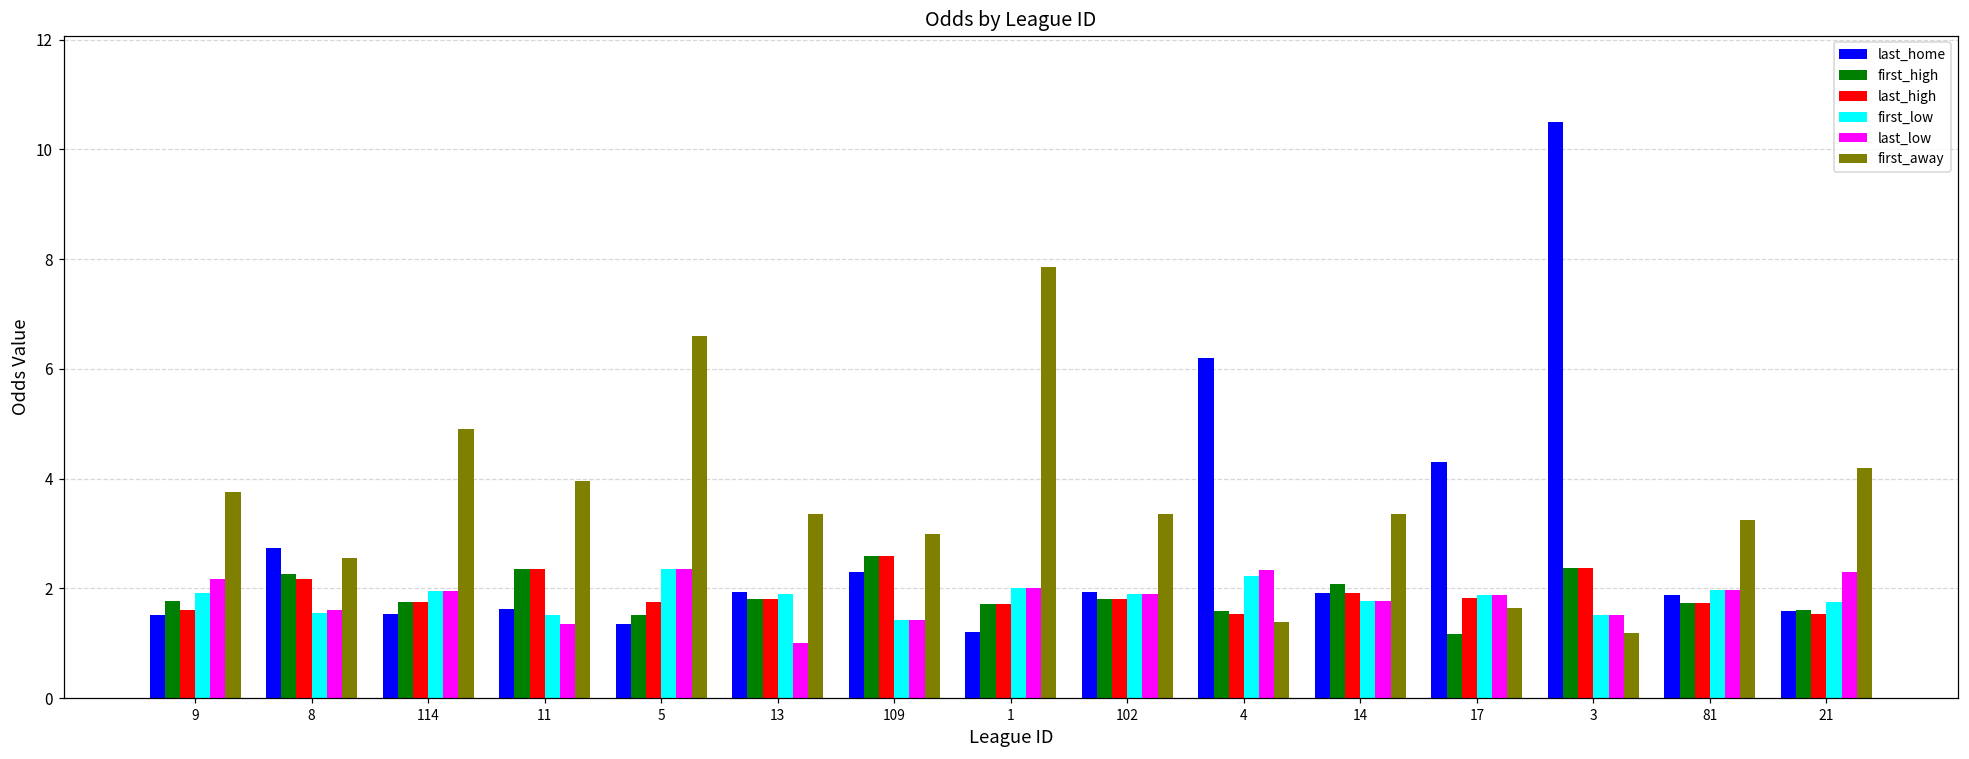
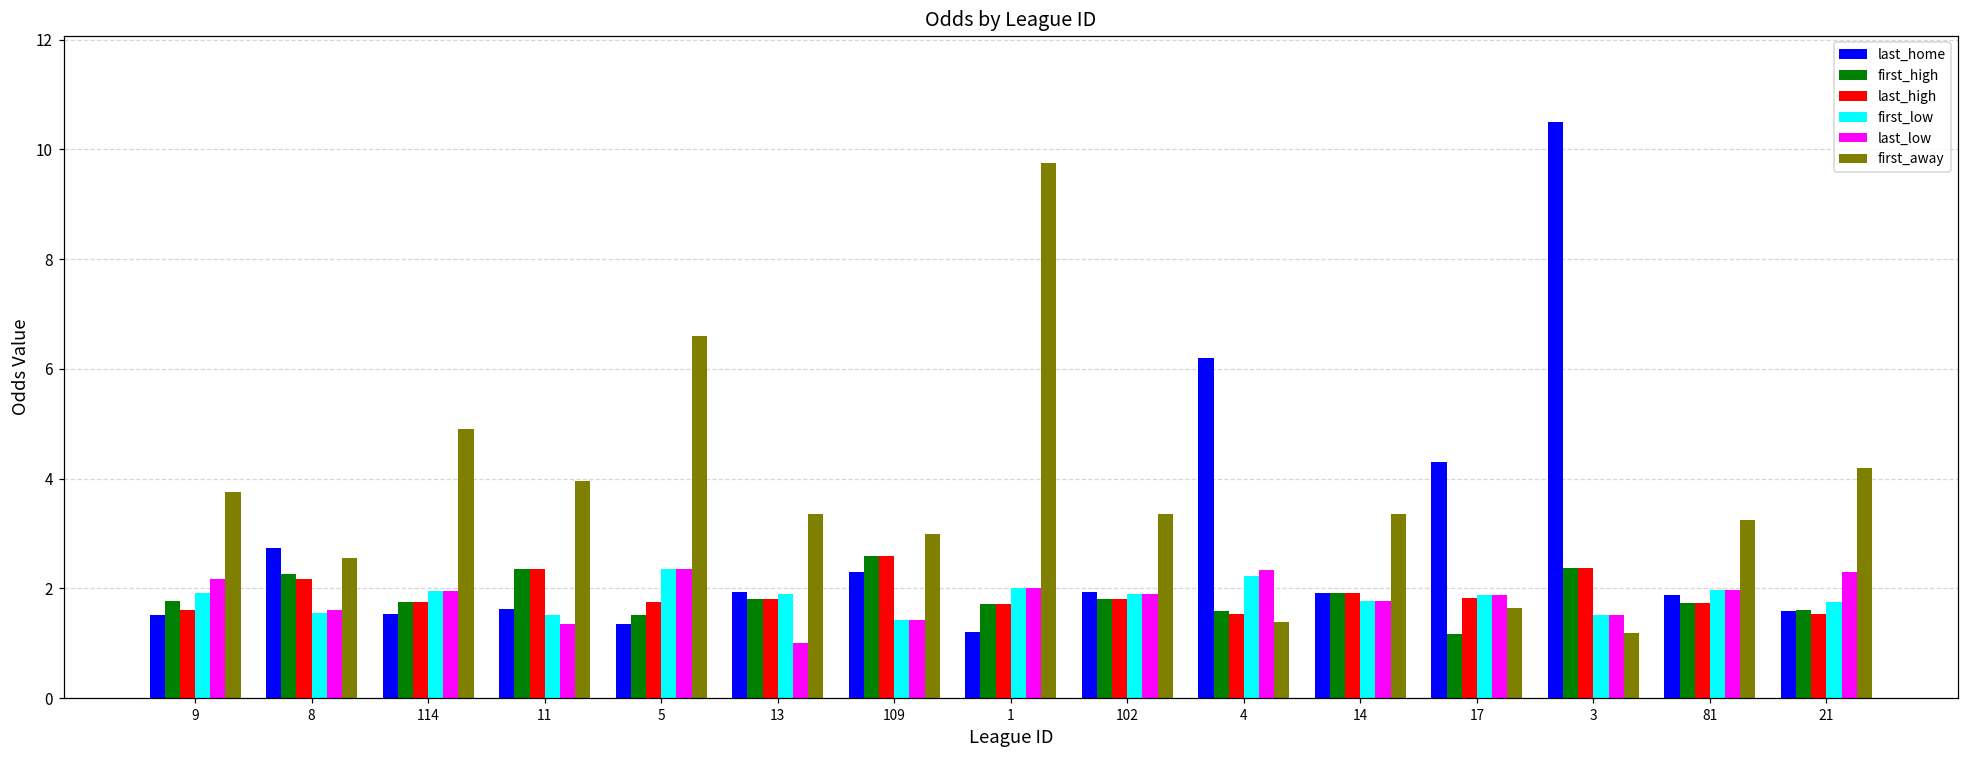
first_away, 1: 7.9 -> 9.8
first_high, 14: 2.1 -> 1.9
